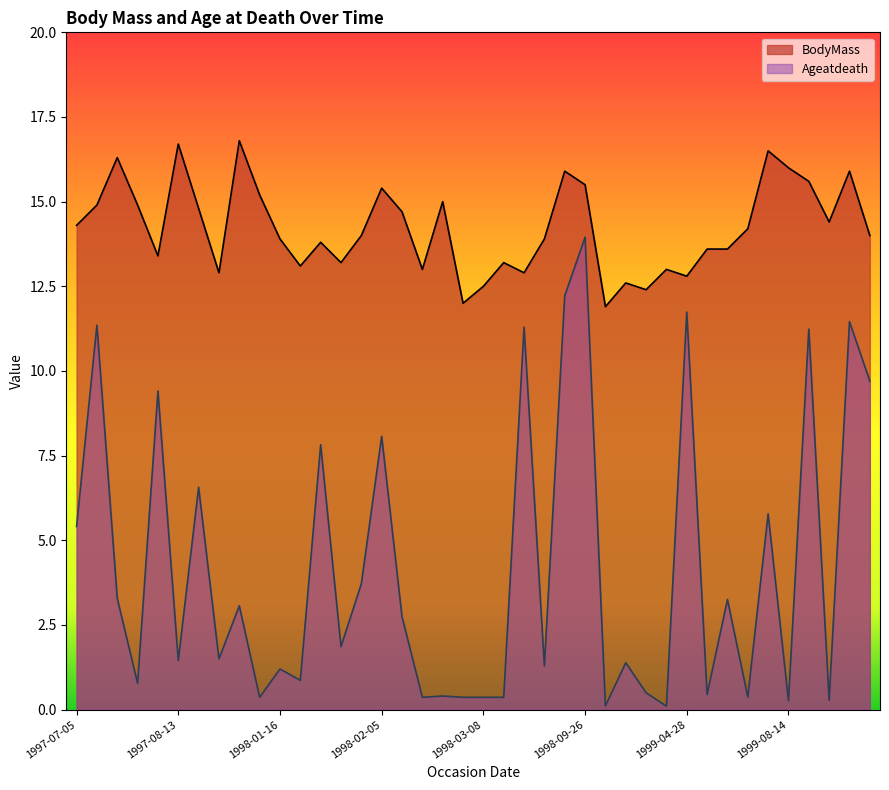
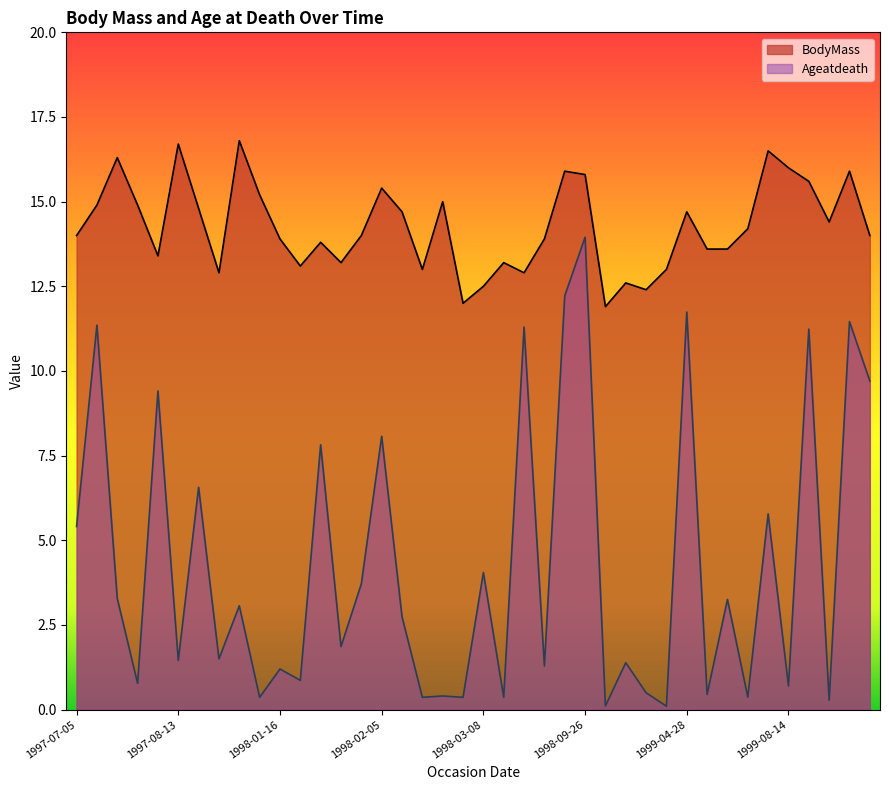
BodyMass, 1997-07-05: 14.3 -> 14.0
Ageatdeath, 1998-03-08: 0.4 -> 4.0
BodyMass, 1998-09-26: 15.5 -> 15.8
BodyMass, 1999-04-28: 12.8 -> 14.7
Ageatdeath, 1999-08-14: 0.3 -> 0.7
